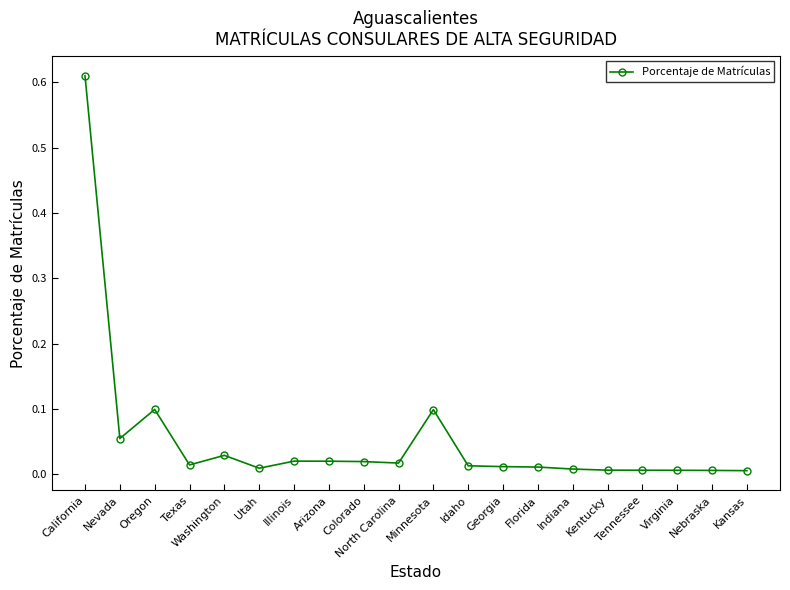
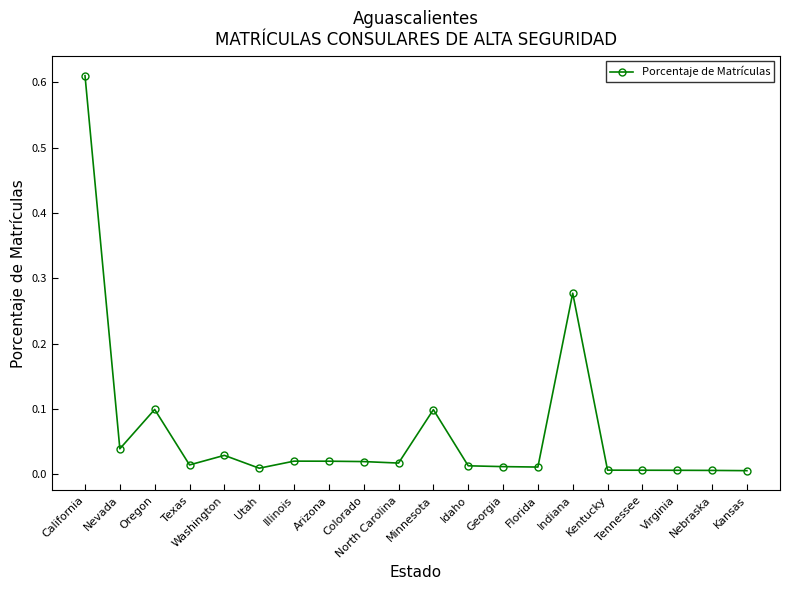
Nevada: 0.05 -> 0.04
Indiana: 0.01 -> 0.28
